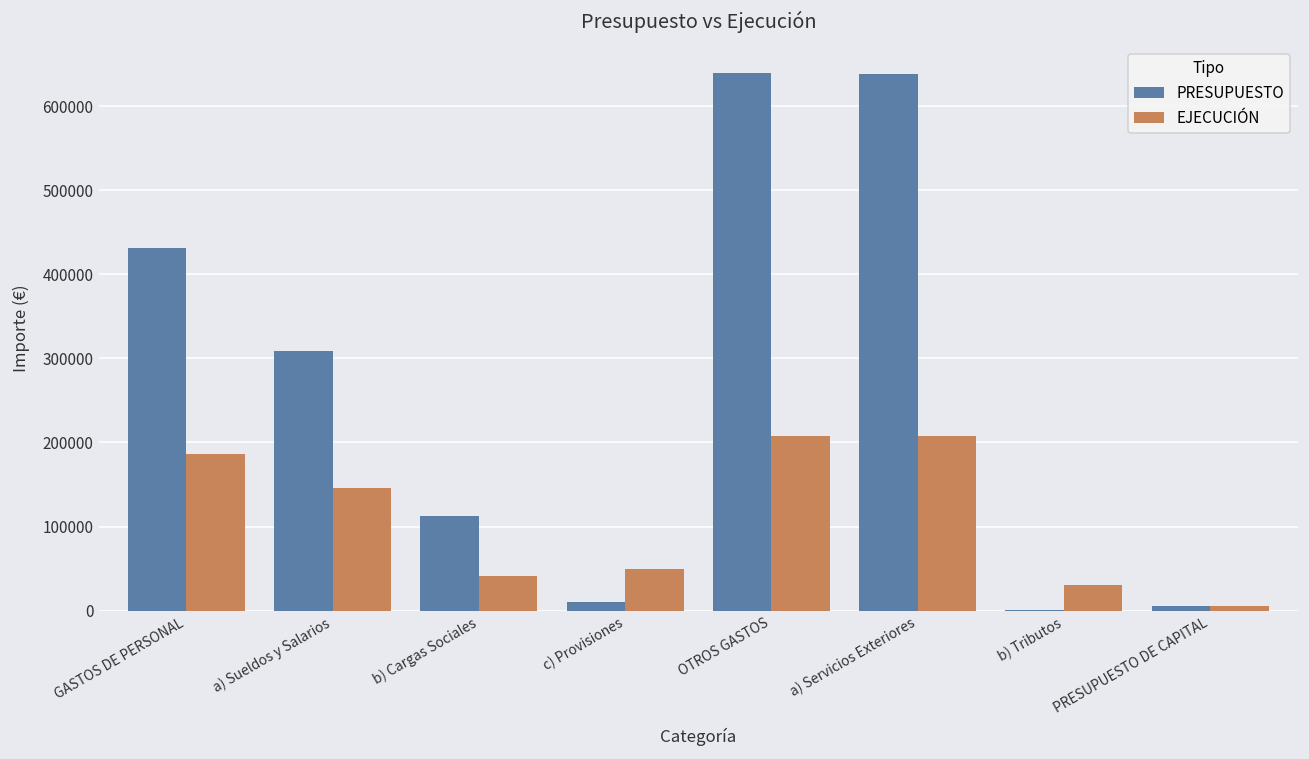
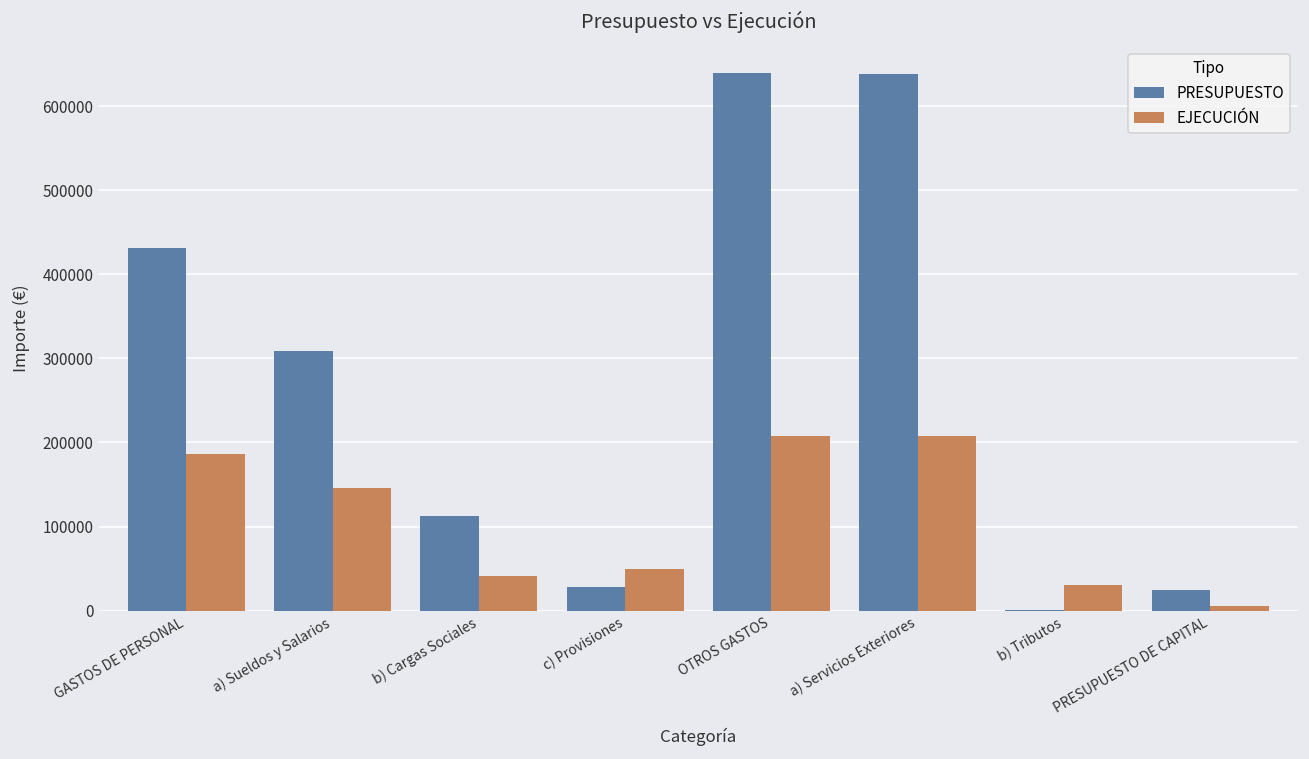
PRESUPUESTO, c) Provisiones: 10000 -> 30000
PRESUPUESTO, PRESUPUESTO DE CAPITAL: 10000 -> 20000
